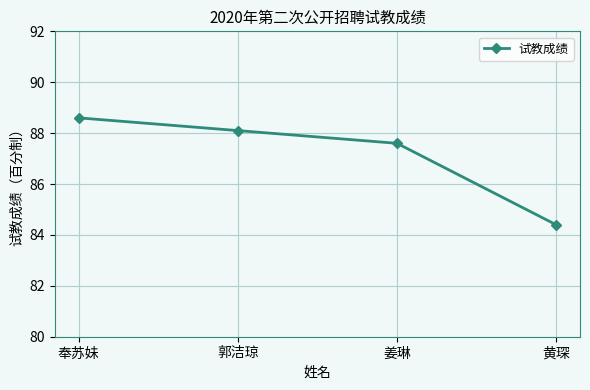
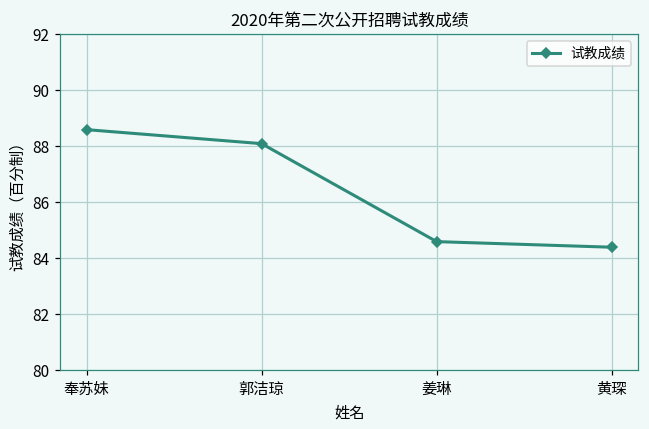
姜琳: 87.6 -> 84.6
